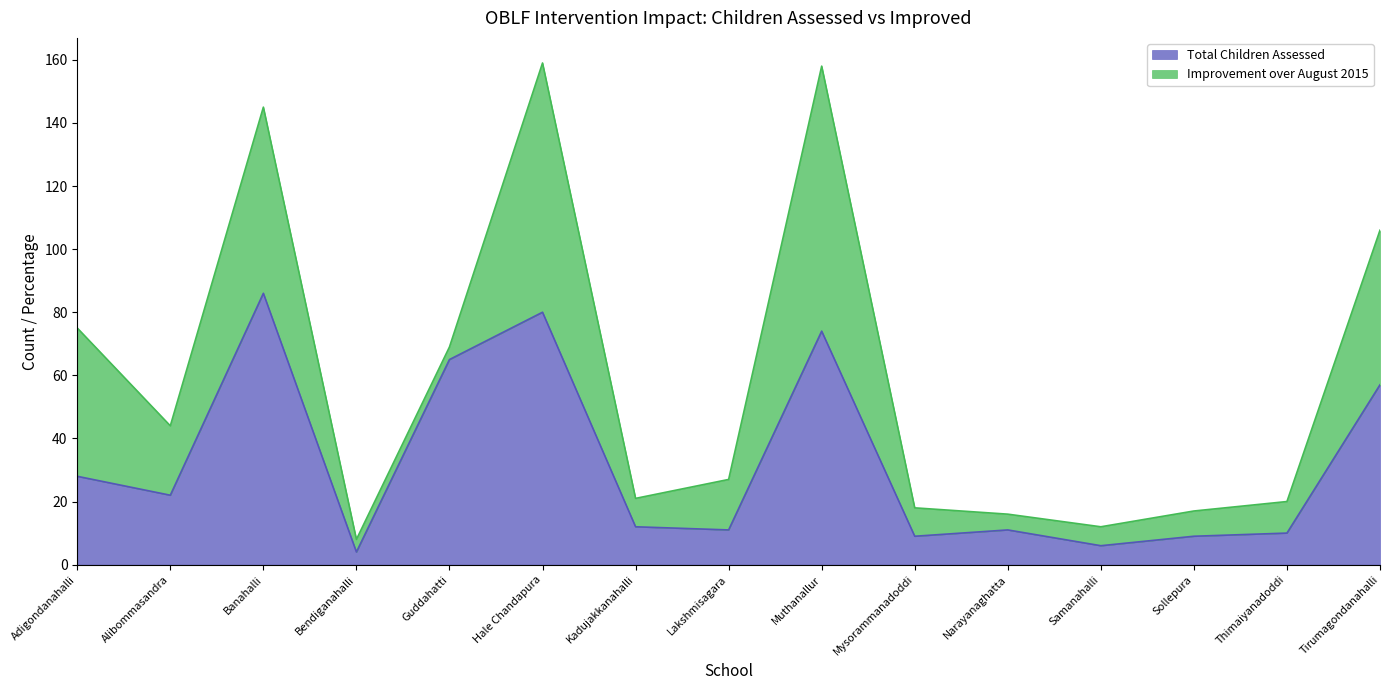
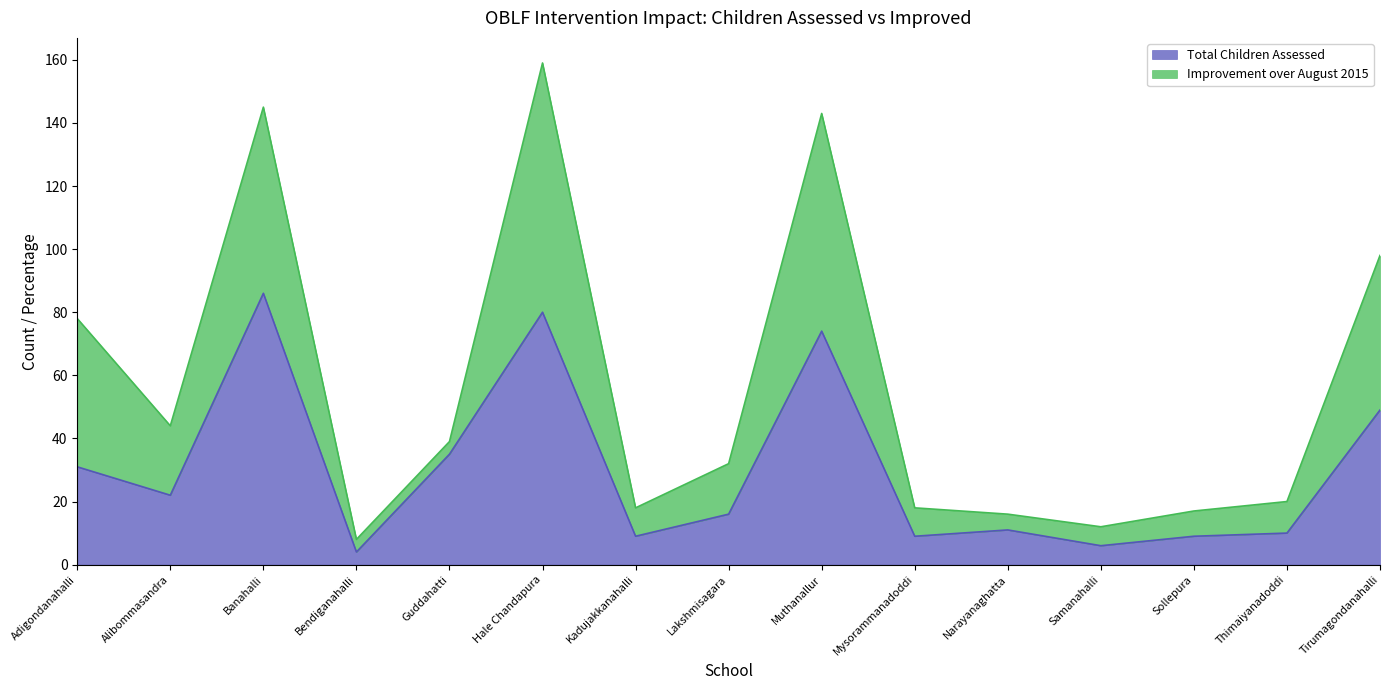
Total Children Assessed, Adigondanahalli: 28 -> 31
Total Children Assessed, Guddahatti: 65 -> 35
Total Children Assessed, Kadujakkanahalli: 12 -> 9
Total Children Assessed, Lakshmisagara: 11 -> 16
Improvement over August 2015, Muthanallur: 84 -> 69
Total Children Assessed, Tirumagondanahalli: 57 -> 49
